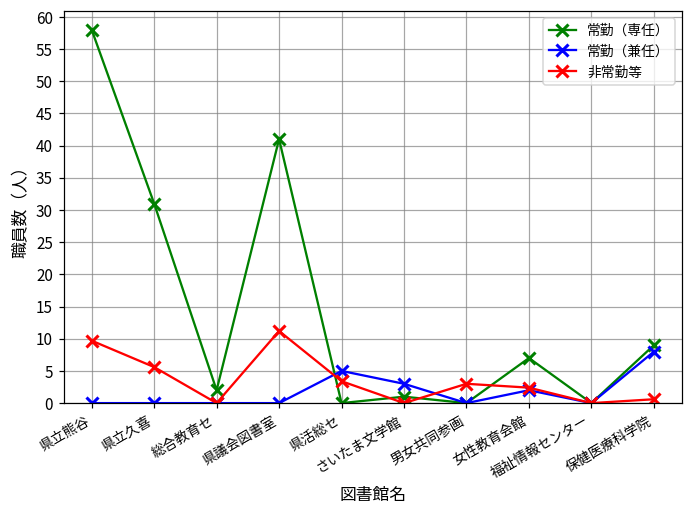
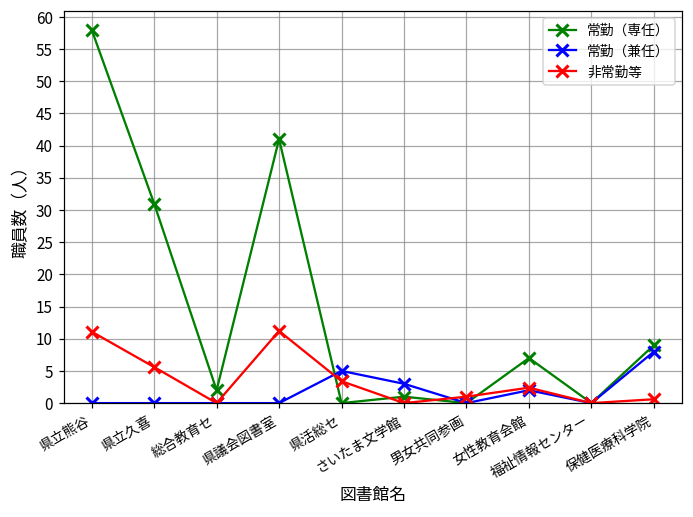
非常勤等, 県立熊谷: 10 -> 11
非常勤等, 男女共同参画: 3 -> 1
